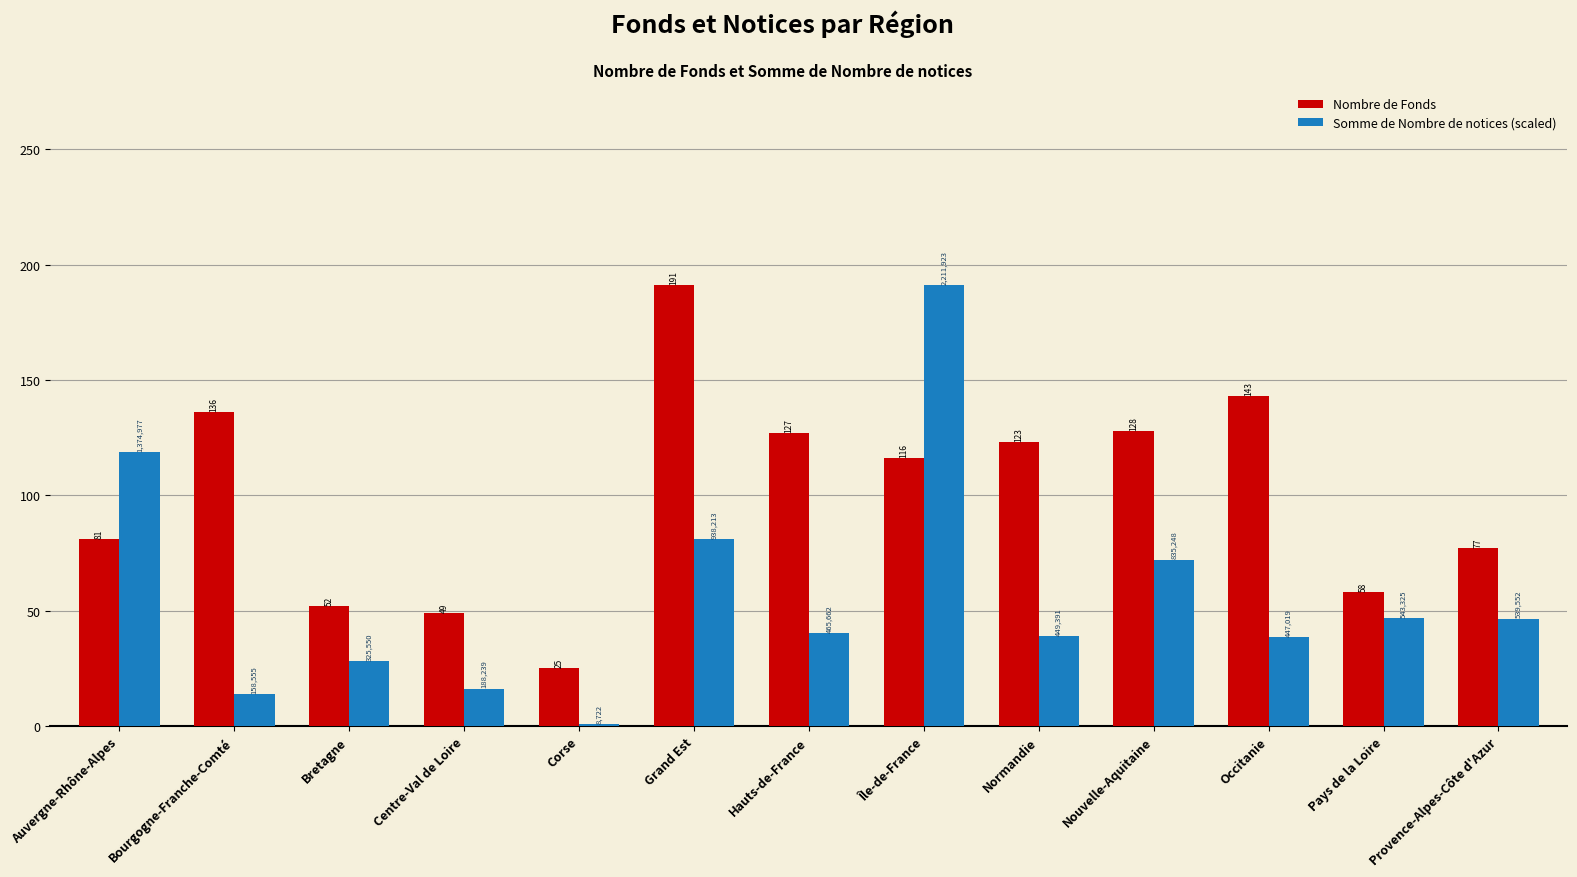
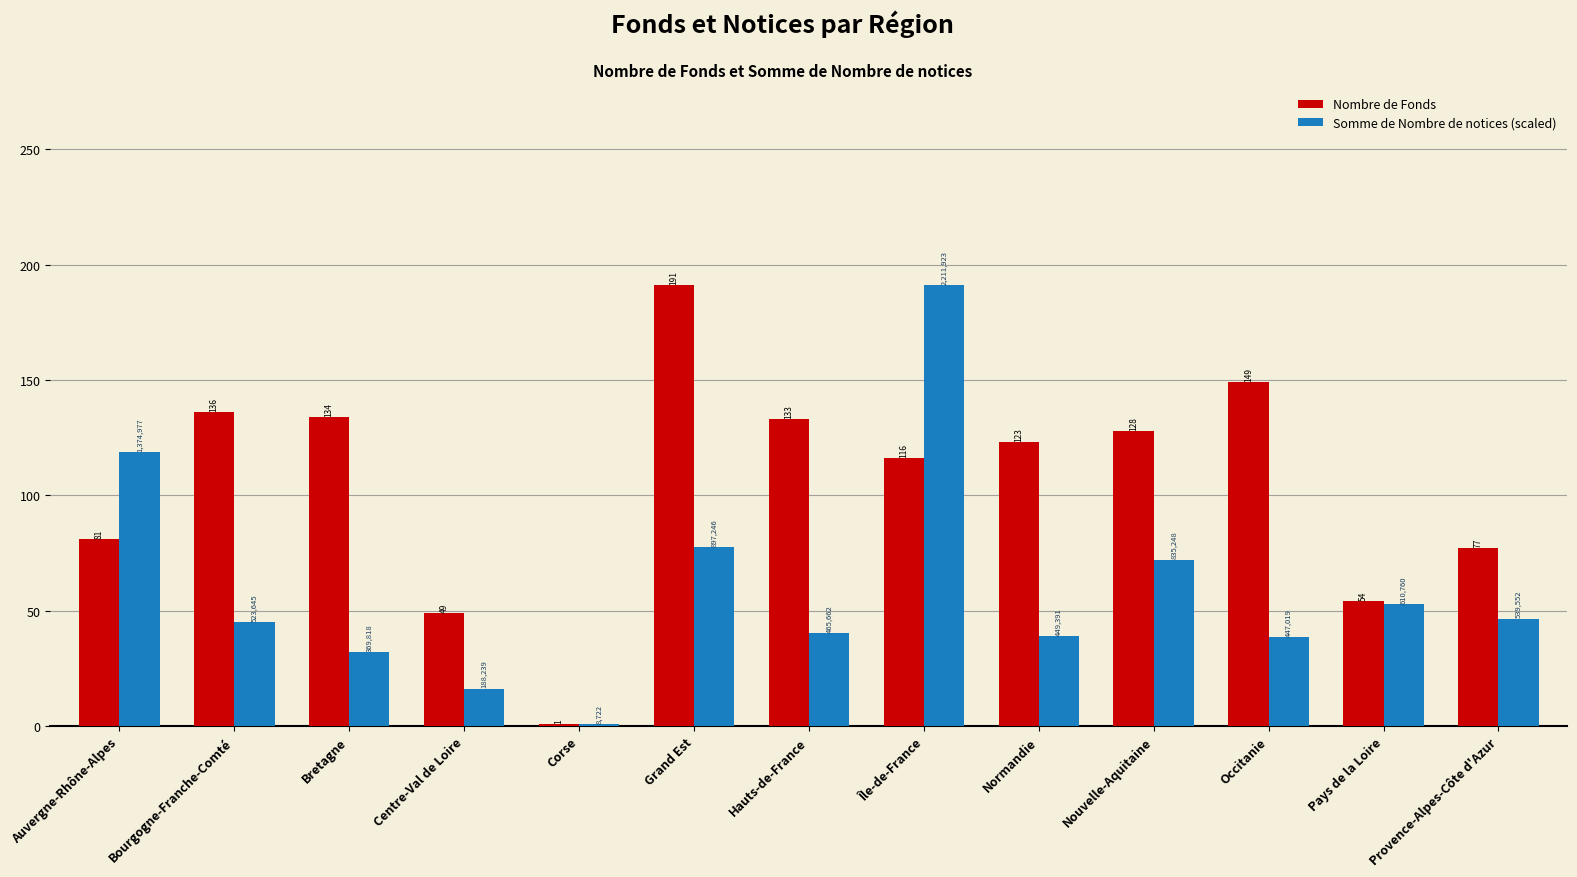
Somme de Nombre de notices (scaled), Bourgogne-Franche-Comté: 158,555 -> 523,645
Nombre de Fonds, Bretagne: 52 -> 134
Somme de Nombre de notices (scaled), Bretagne: 325,550 -> 369,818
Nombre de Fonds, Corse: 25 -> 1
Somme de Nombre de notices (scaled), Grand Est: 938,213 -> 897,246
Nombre de Fonds, Hauts-de-France: 127 -> 133
Nombre de Fonds, Occitanie: 143 -> 149
Nombre de Fonds, Pays de la Loire: 58 -> 54
Somme de Nombre de notices (scaled), Pays de la Loire: 543,325 -> 610,760
